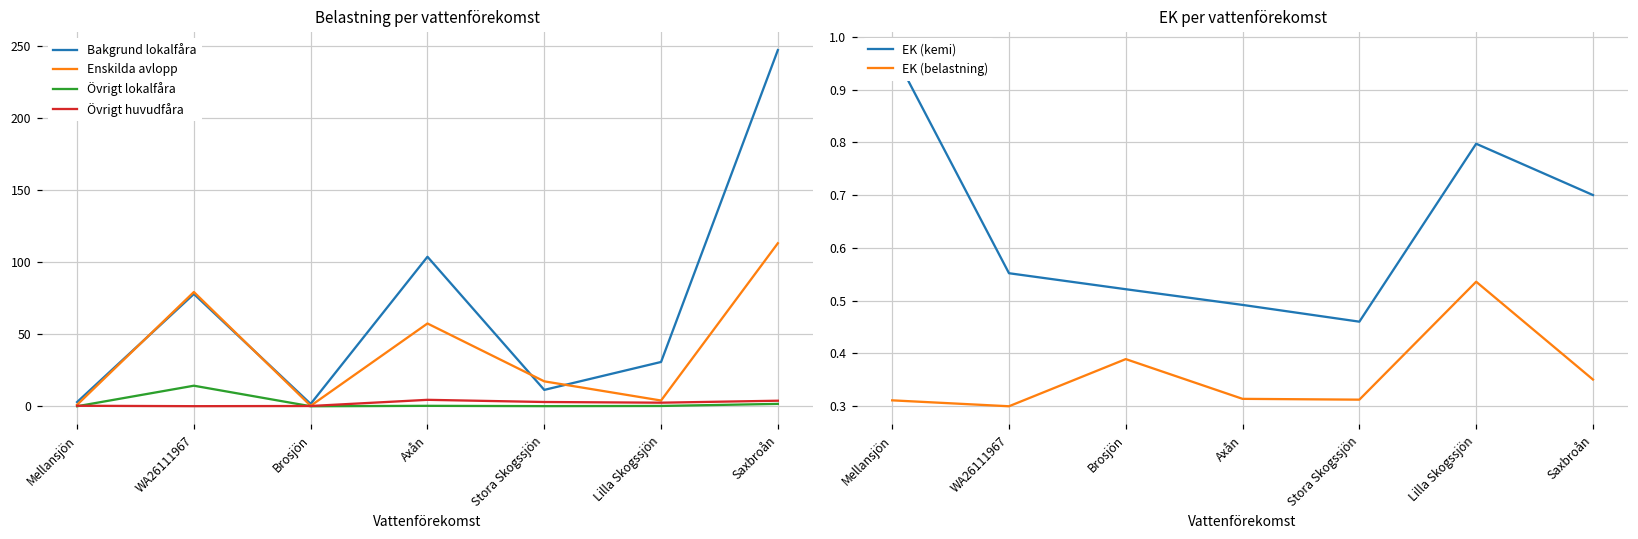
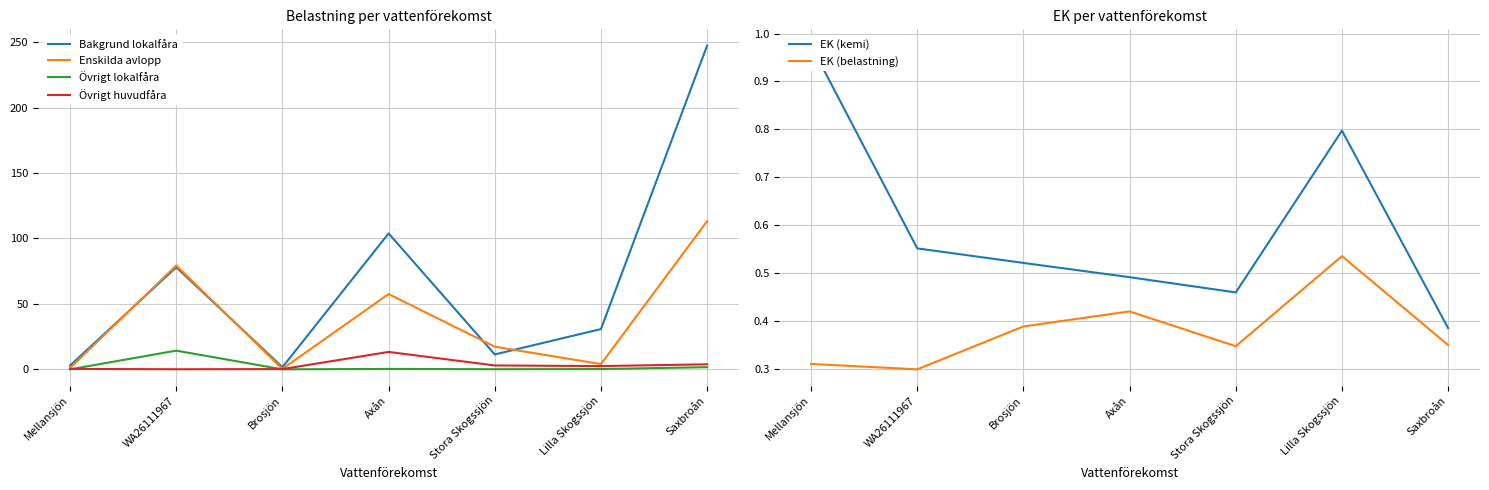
Belastning per vattenförekomst, Övrigt huvudfåra, Axån: 4 -> 13
EK per vattenförekomst, EK (belastning), Axån: 0.31 -> 0.42
EK per vattenförekomst, EK (belastning), Stora Skogssjön: 0.31 -> 0.35
EK per vattenförekomst, EK (kemi), Saxbroån: 0.70 -> 0.39
